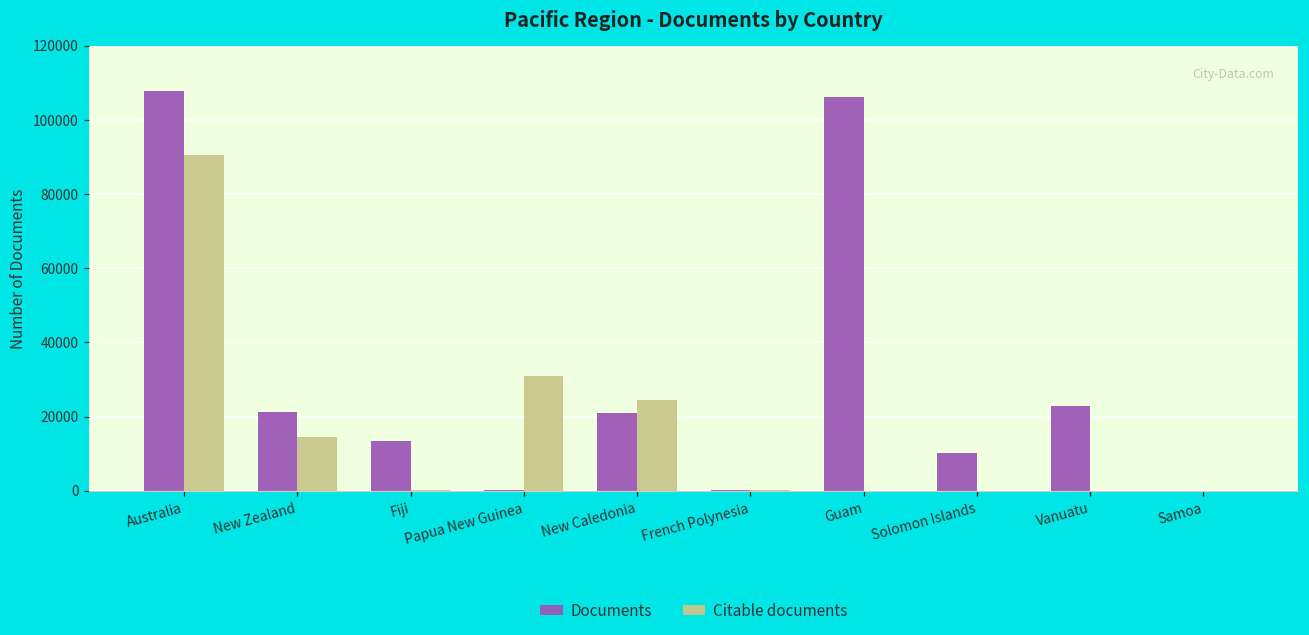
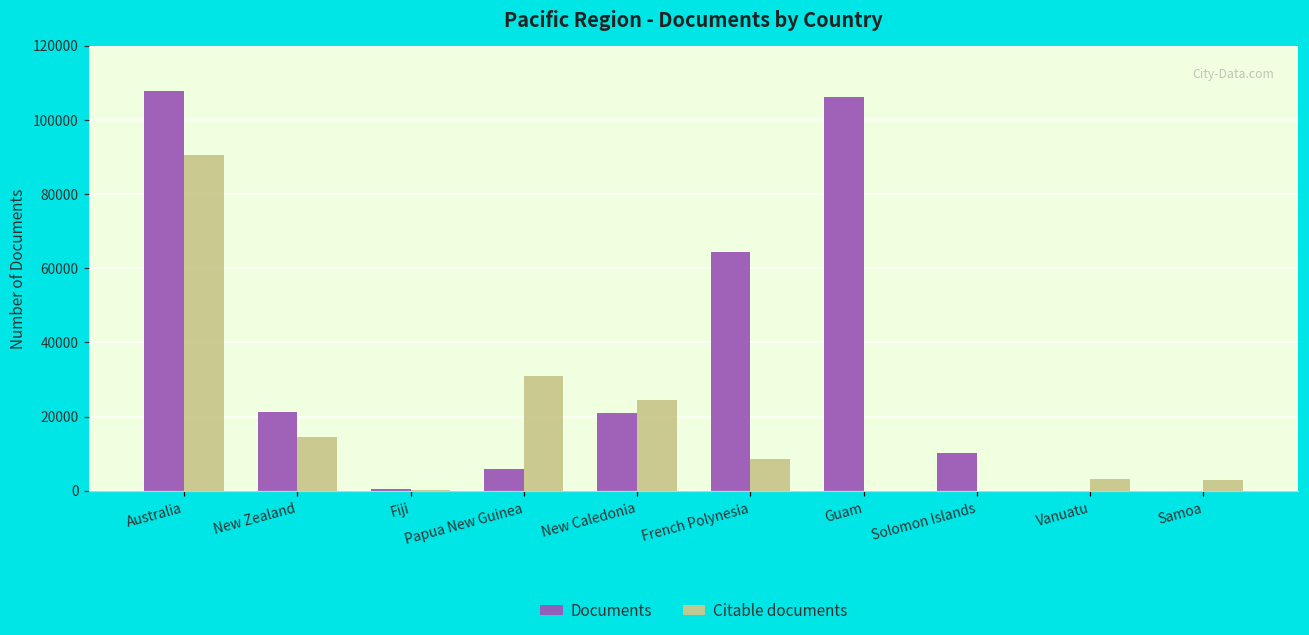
Documents, Fiji: 13000 -> 0
Documents, Papua New Guinea: 0 -> 6000
Documents, French Polynesia: 0 -> 64000
Citable documents, French Polynesia: 0 -> 9000
Documents, Vanuatu: 23000 -> 0
Citable documents, Vanuatu: 0 -> 3000
Citable documents, Samoa: 0 -> 3000
